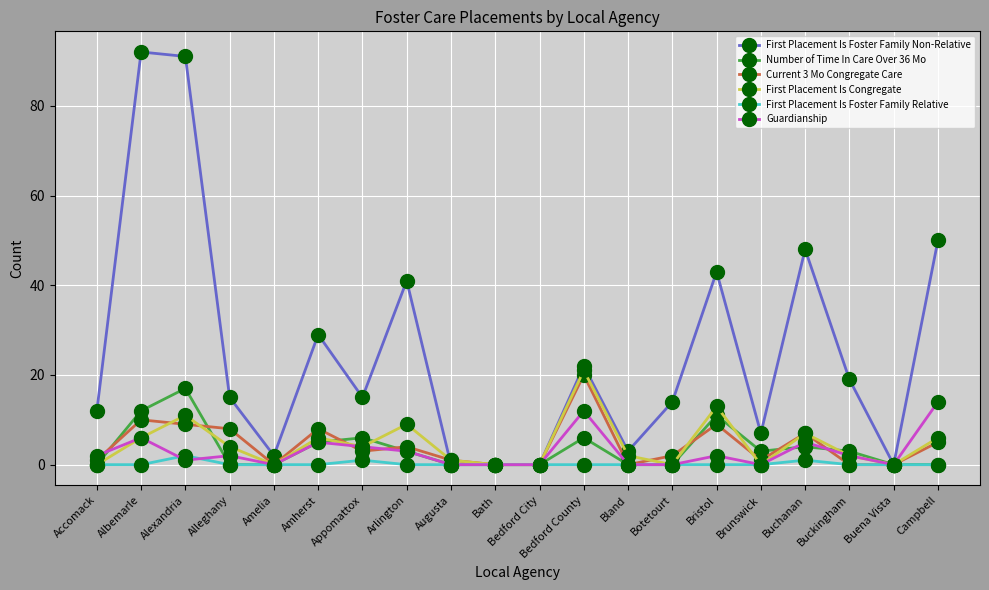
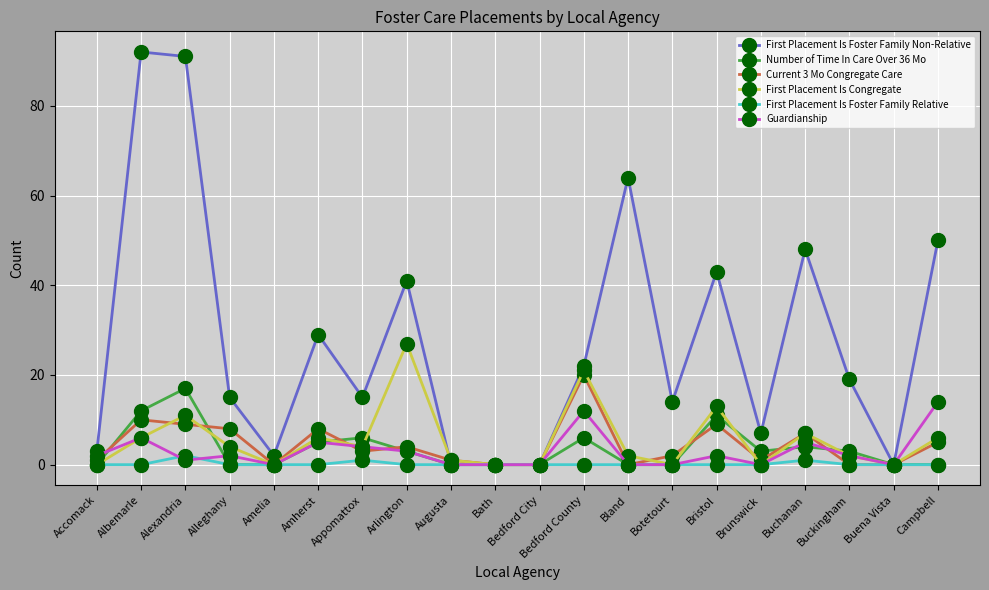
First Placement Is Foster Family Non-Relative, Accomack: 12 -> 3
First Placement Is Congregate, Arlington: 9 -> 27
First Placement Is Foster Family Non-Relative, Bland: 3 -> 64
